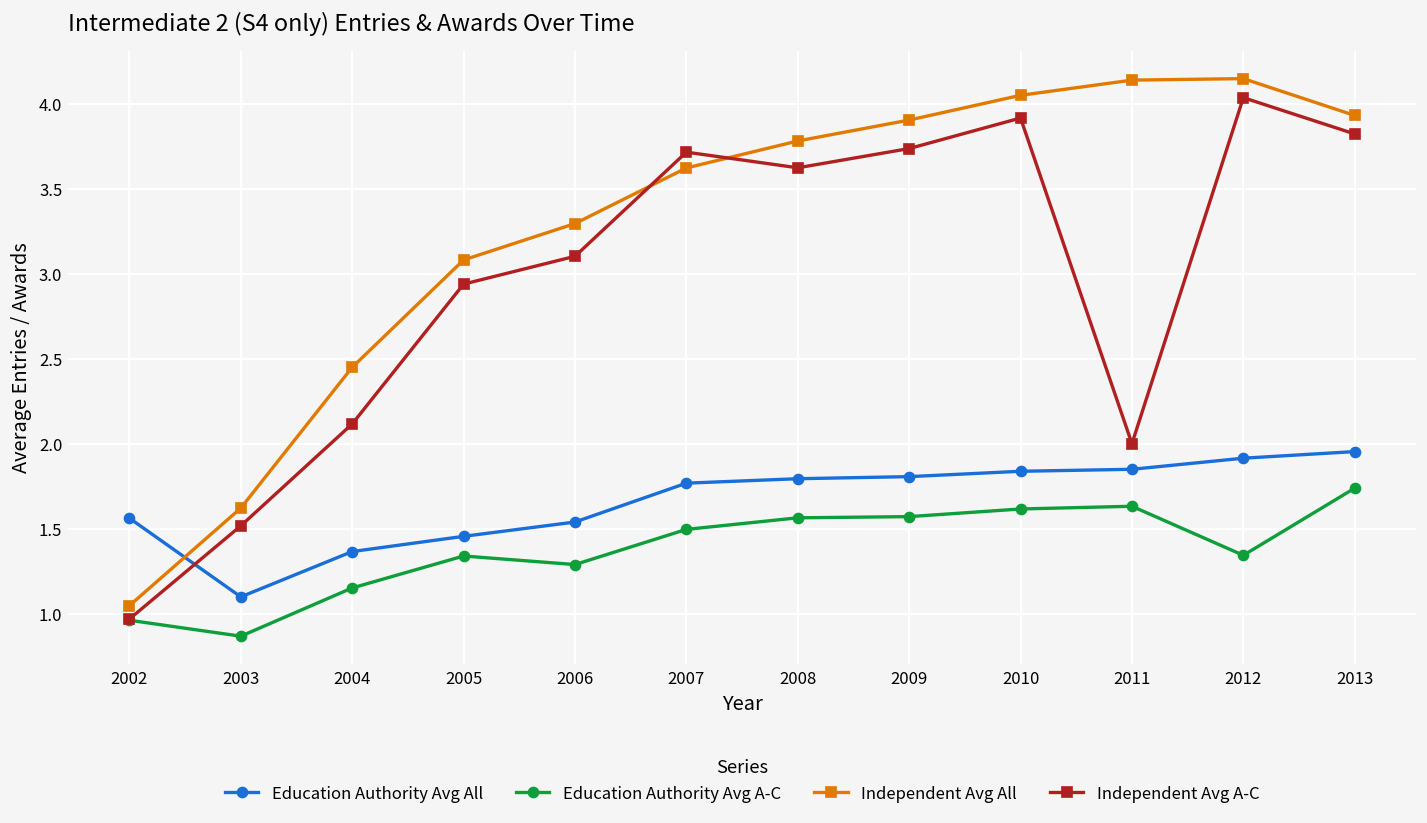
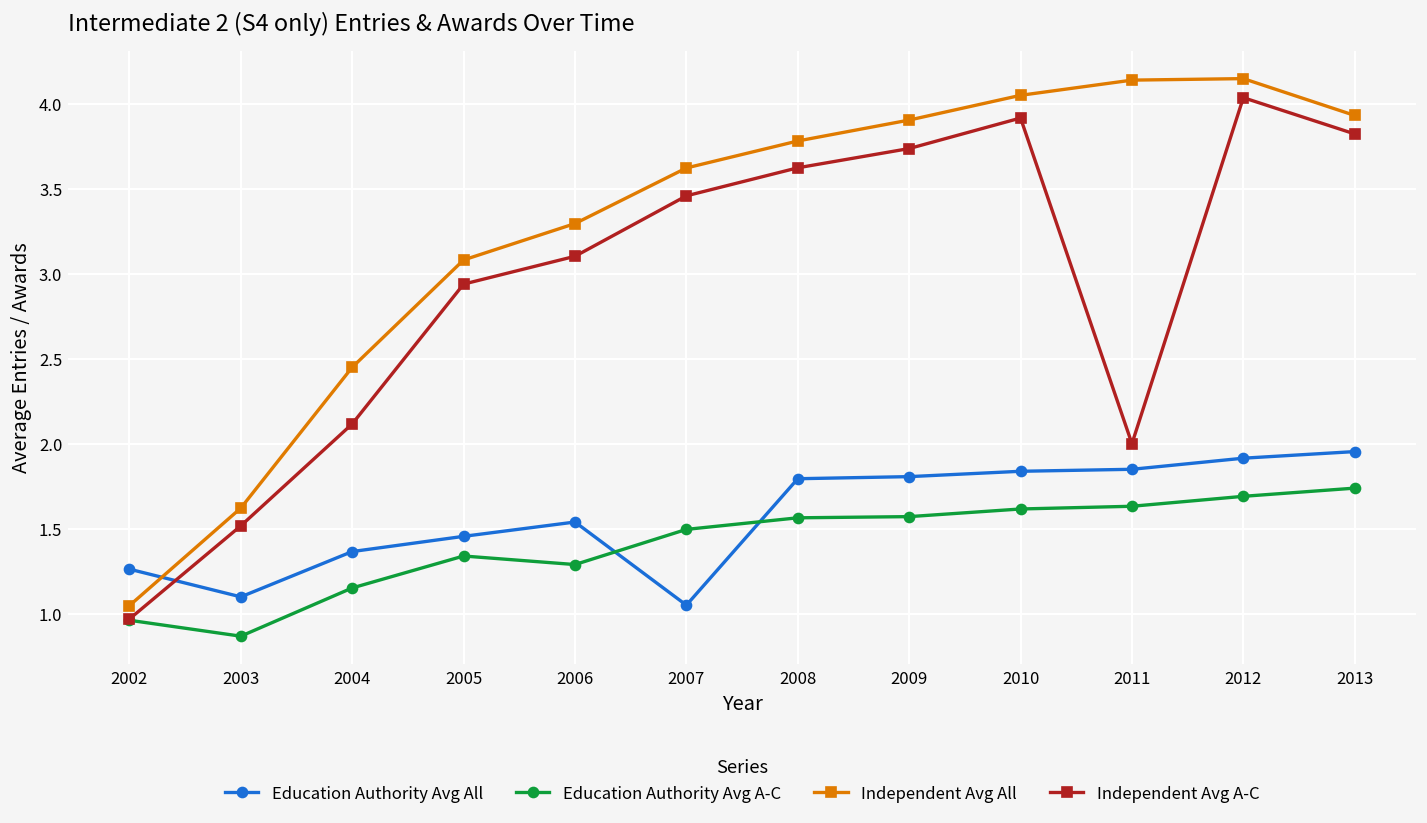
Education Authority Avg All, 2002: 1.56 -> 1.26
Education Authority Avg All, 2007: 1.77 -> 1.05
Independent Avg A-C, 2007: 3.71 -> 3.46
Education Authority Avg A-C, 2012: 1.34 -> 1.69
